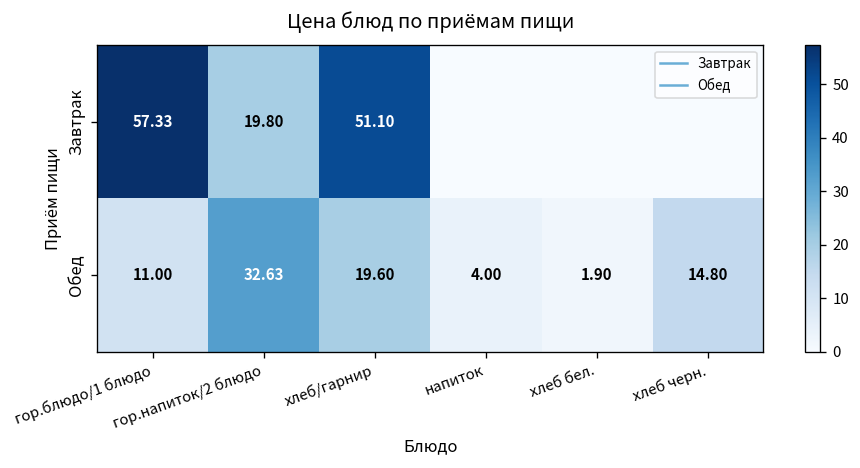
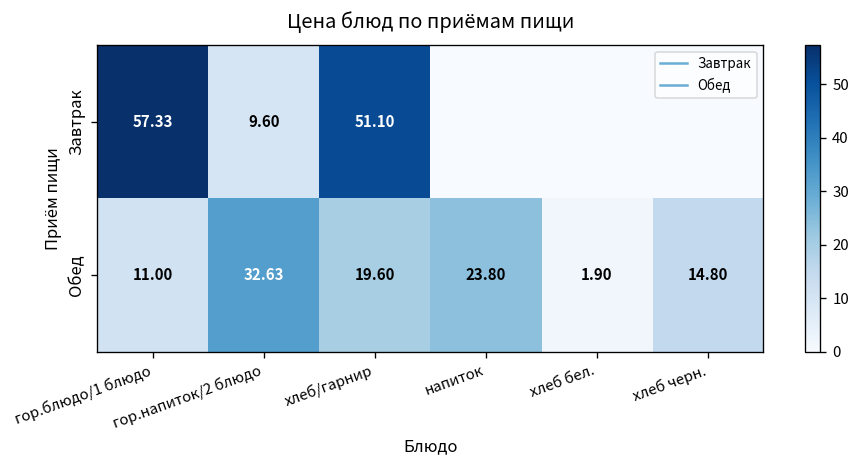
Завтрак, гор.напиток/2 блюдо: 19.80 -> 9.60
Обед, напиток: 4.00 -> 23.80
